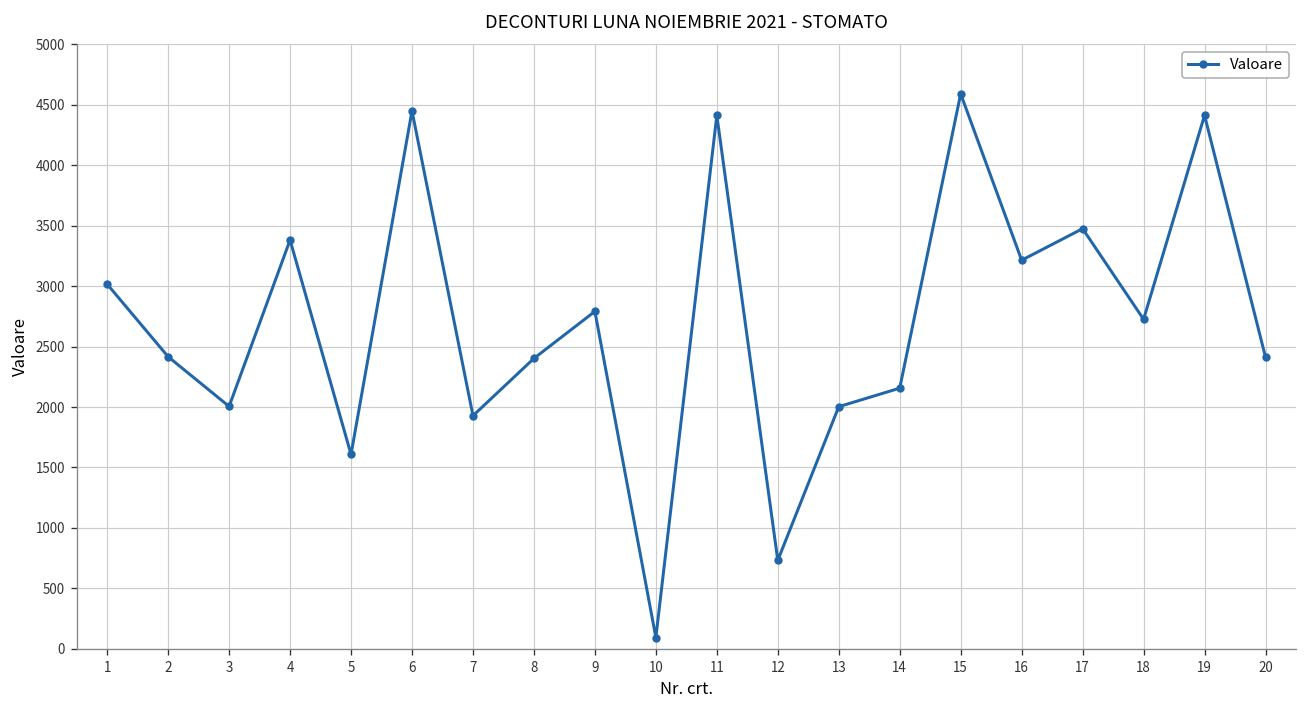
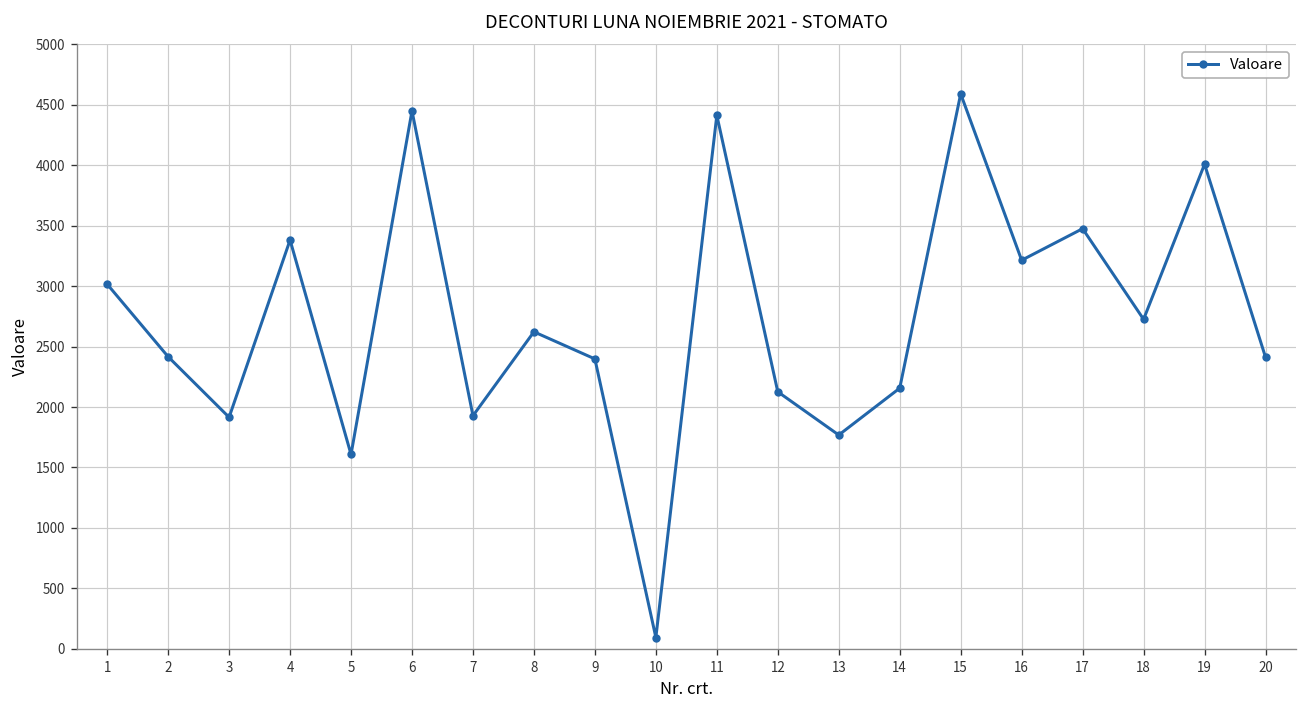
3: 2010 -> 1920
8: 2400 -> 2620
9: 2790 -> 2400
12: 730 -> 2130
13: 2000 -> 1770
19: 4410 -> 4010
